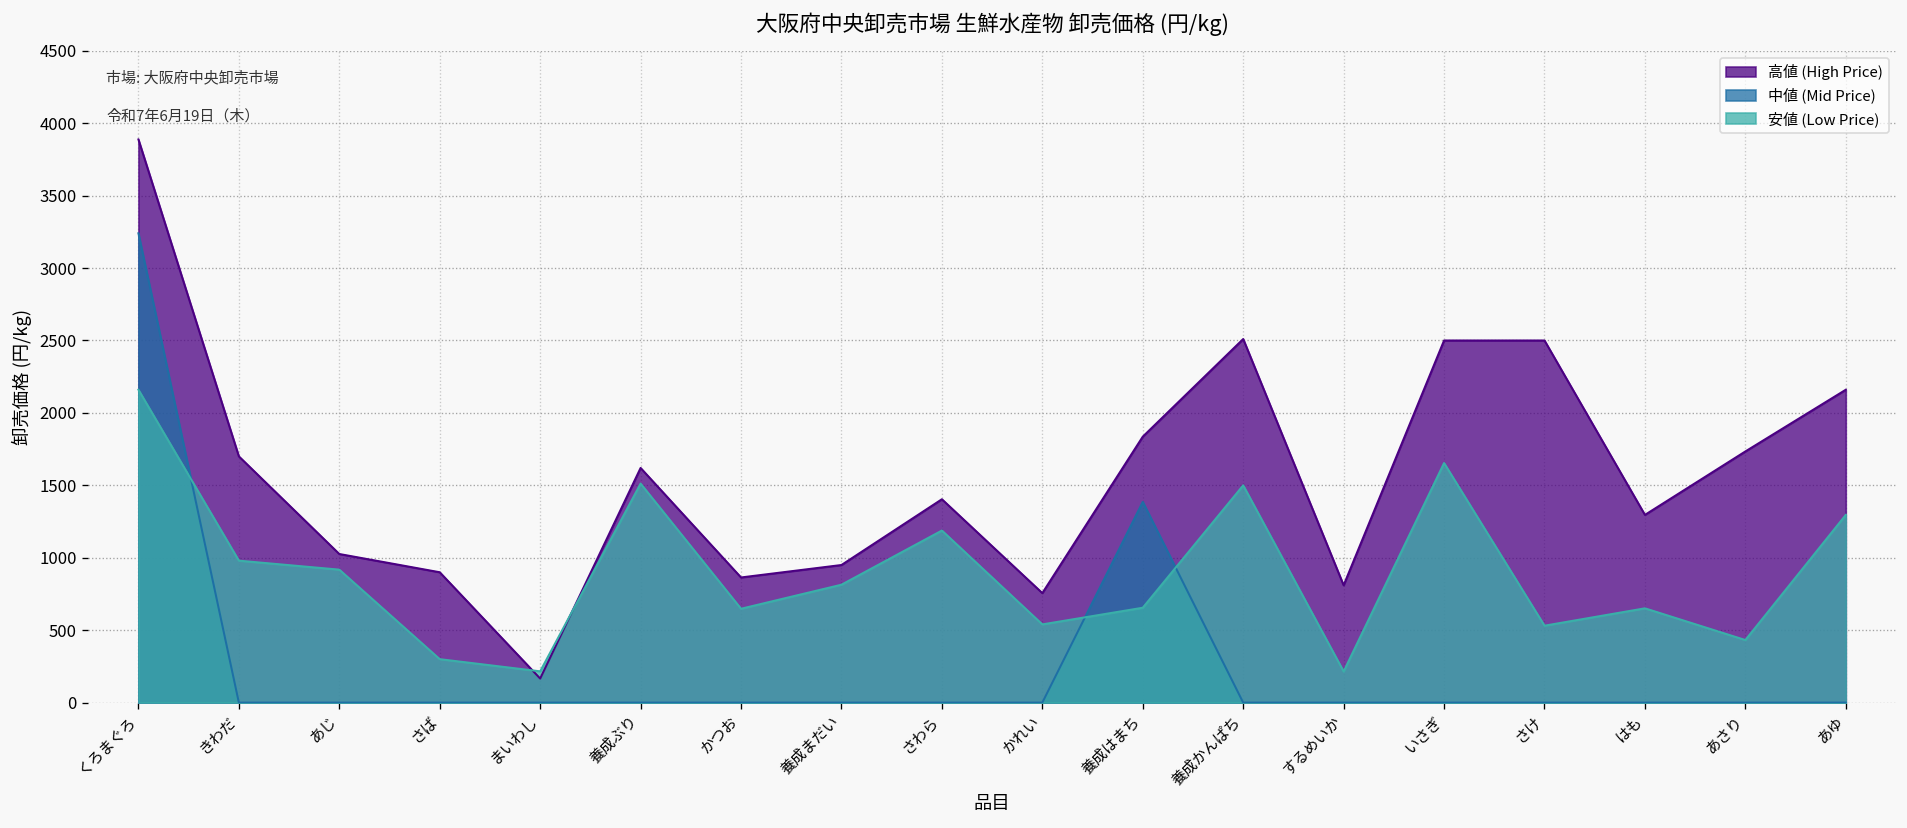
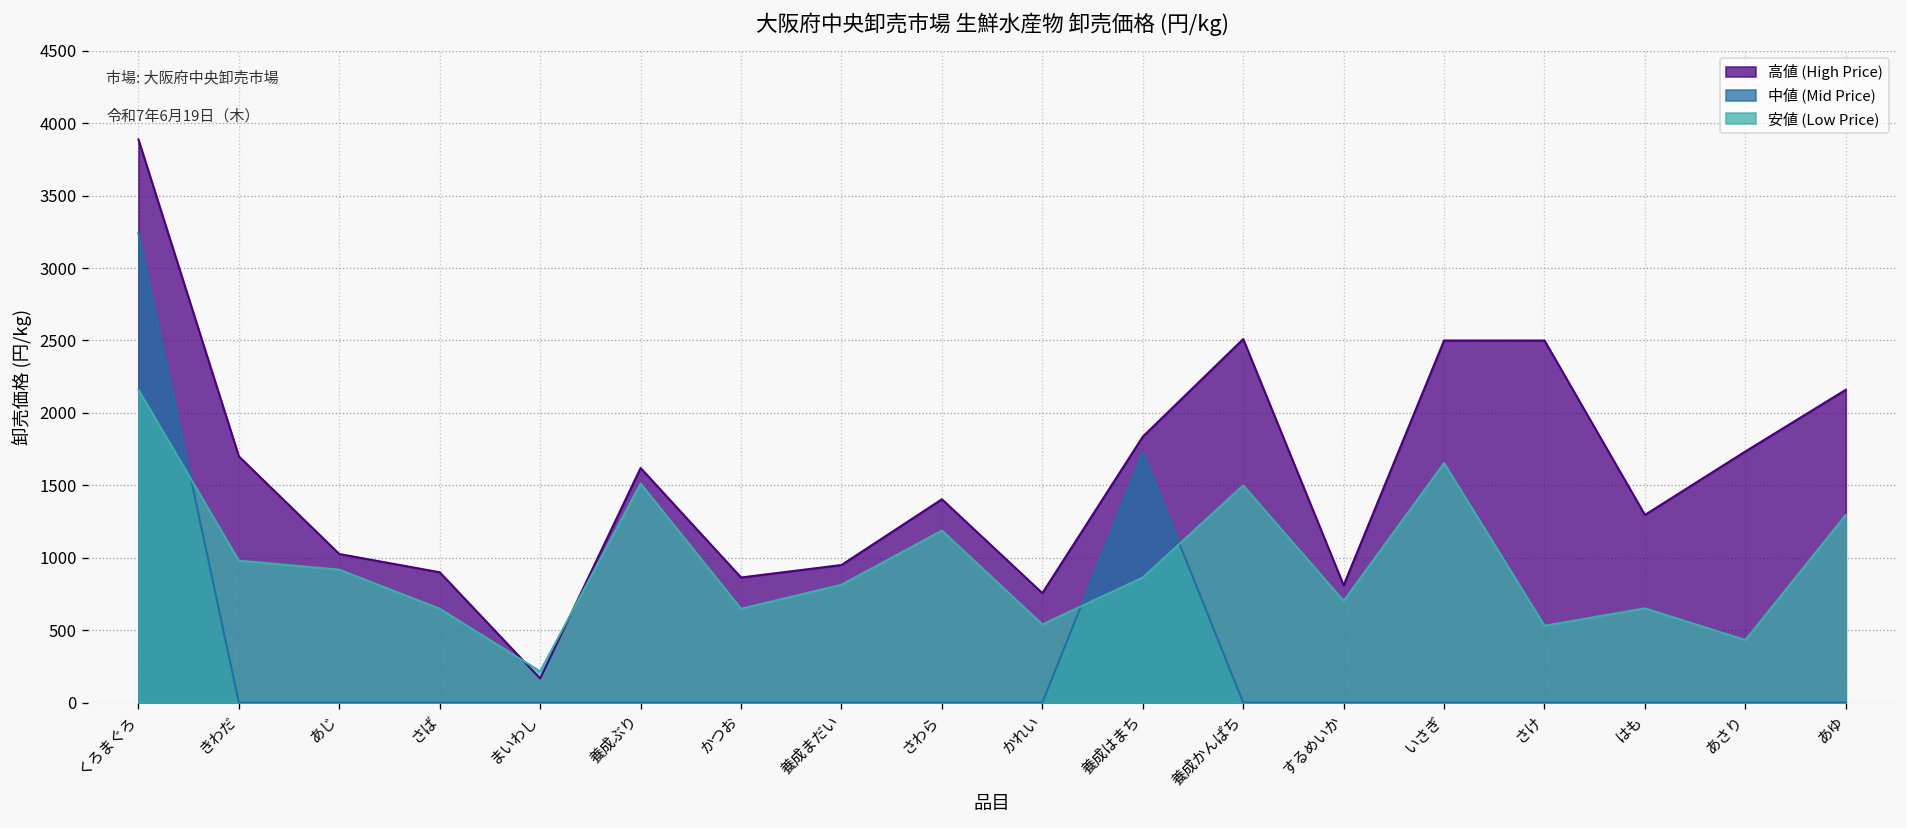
安値 (Low Price), さば: 300 -> 650
中値 (Mid Price), 養成はまち: 1390 -> 1730
安値 (Low Price), 養成はまち: 660 -> 860
安値 (Low Price), するめいか: 220 -> 700
